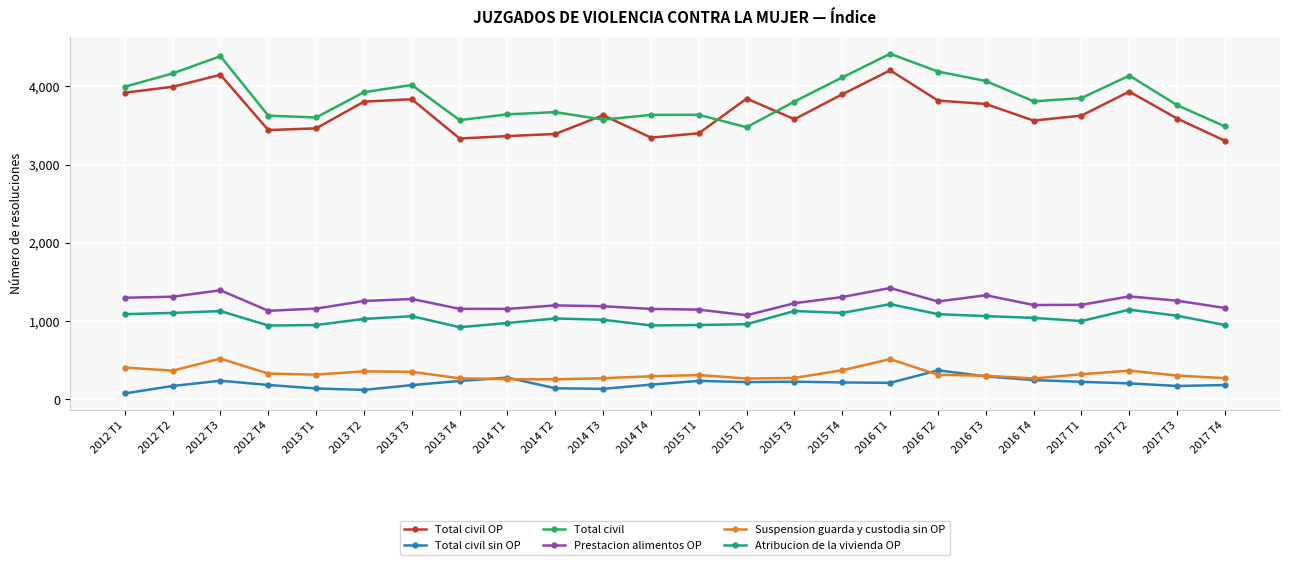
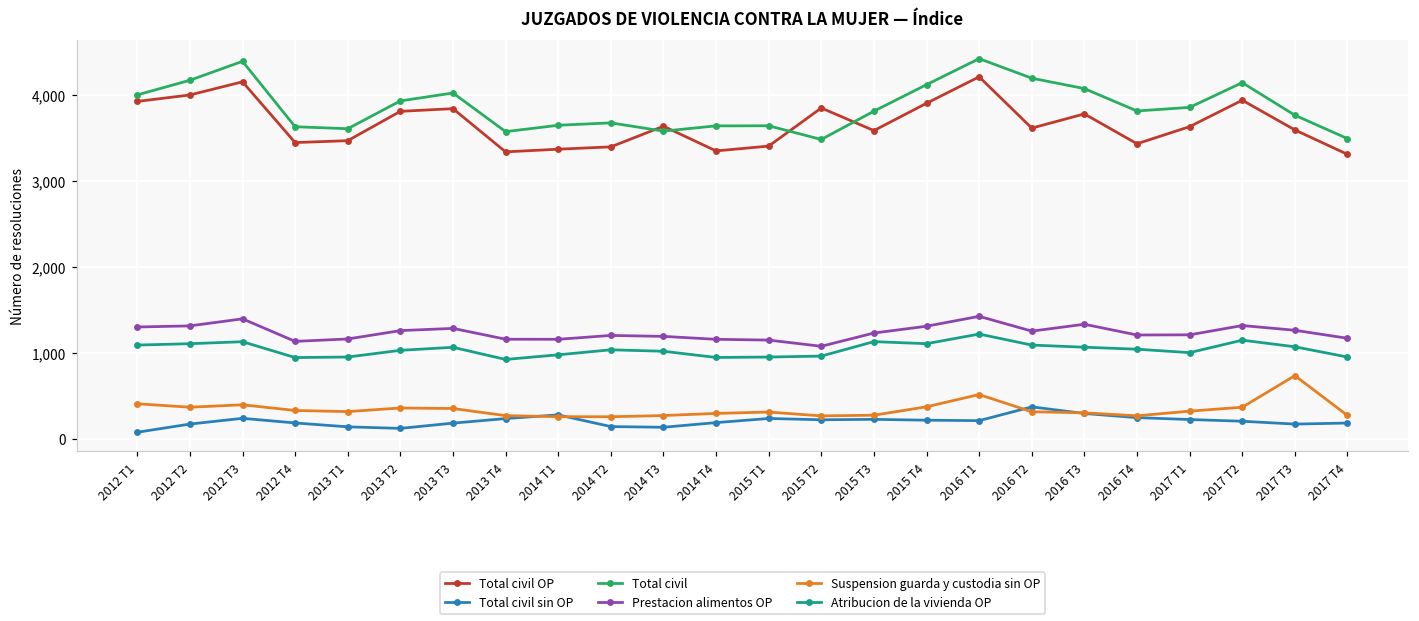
Suspension guarda y custodia sin OP, 2012 T3: 500 -> 400
Total civil OP, 2016 T2: 3,800 -> 3,600
Total civil OP, 2016 T4: 3,600 -> 3,400
Suspension guarda y custodia sin OP, 2017 T3: 300 -> 700
